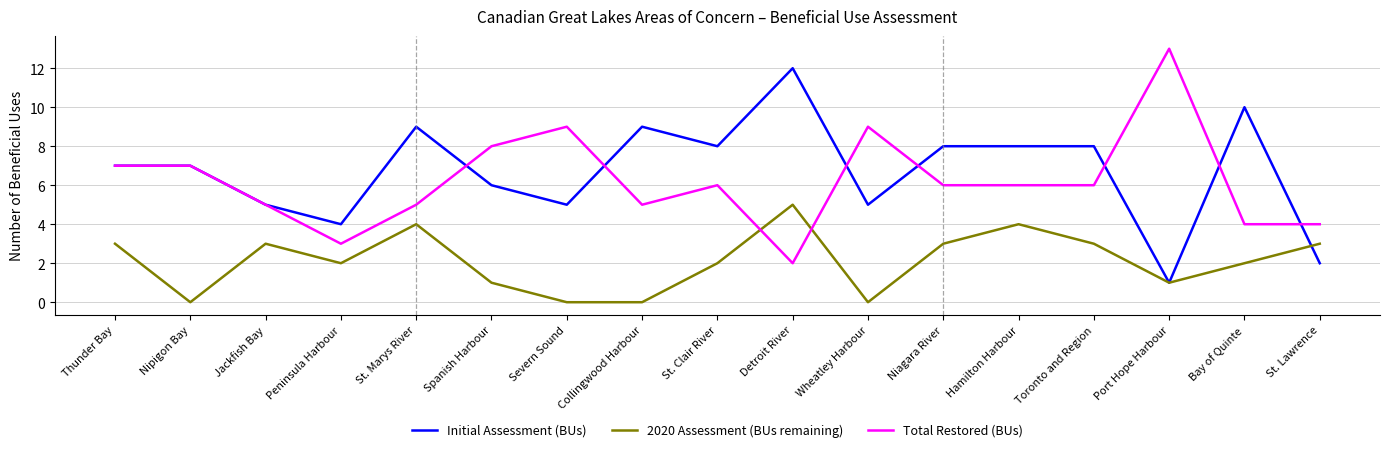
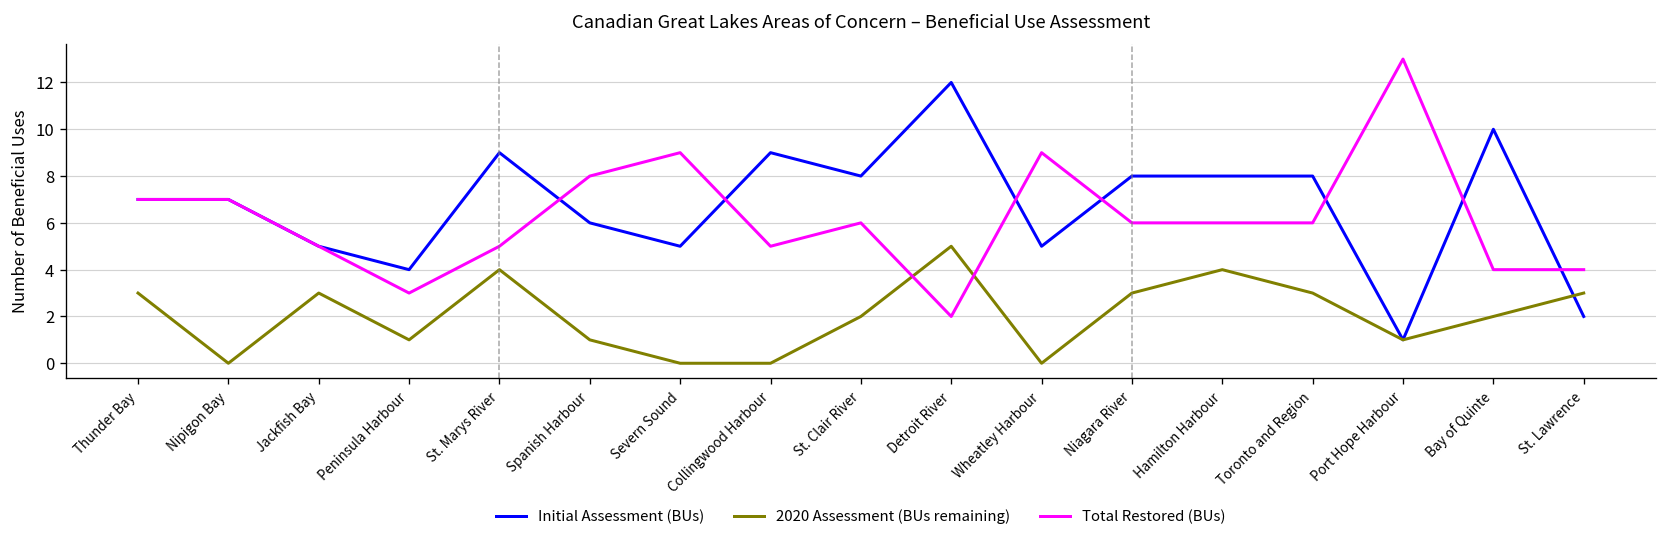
2020 Assessment (BUs remaining), Peninsula Harbour: 2 -> 1
